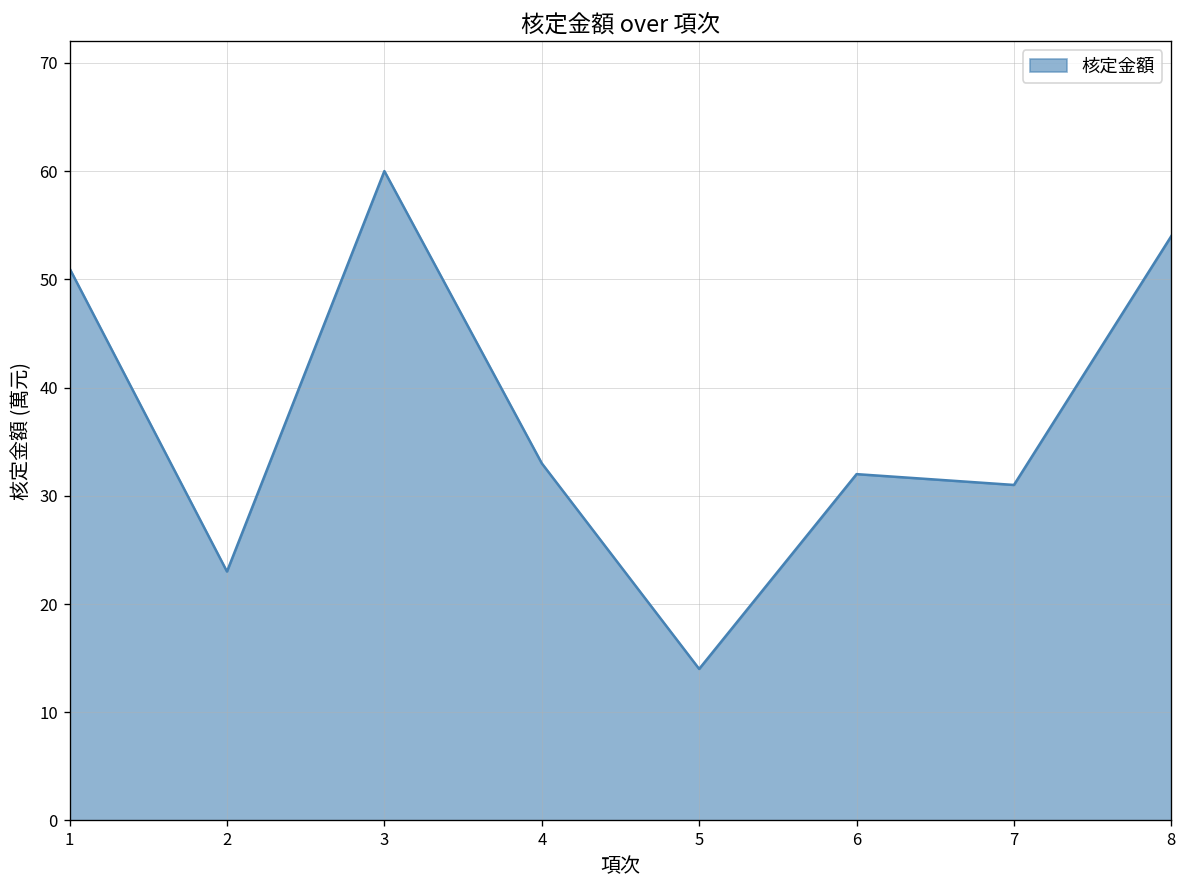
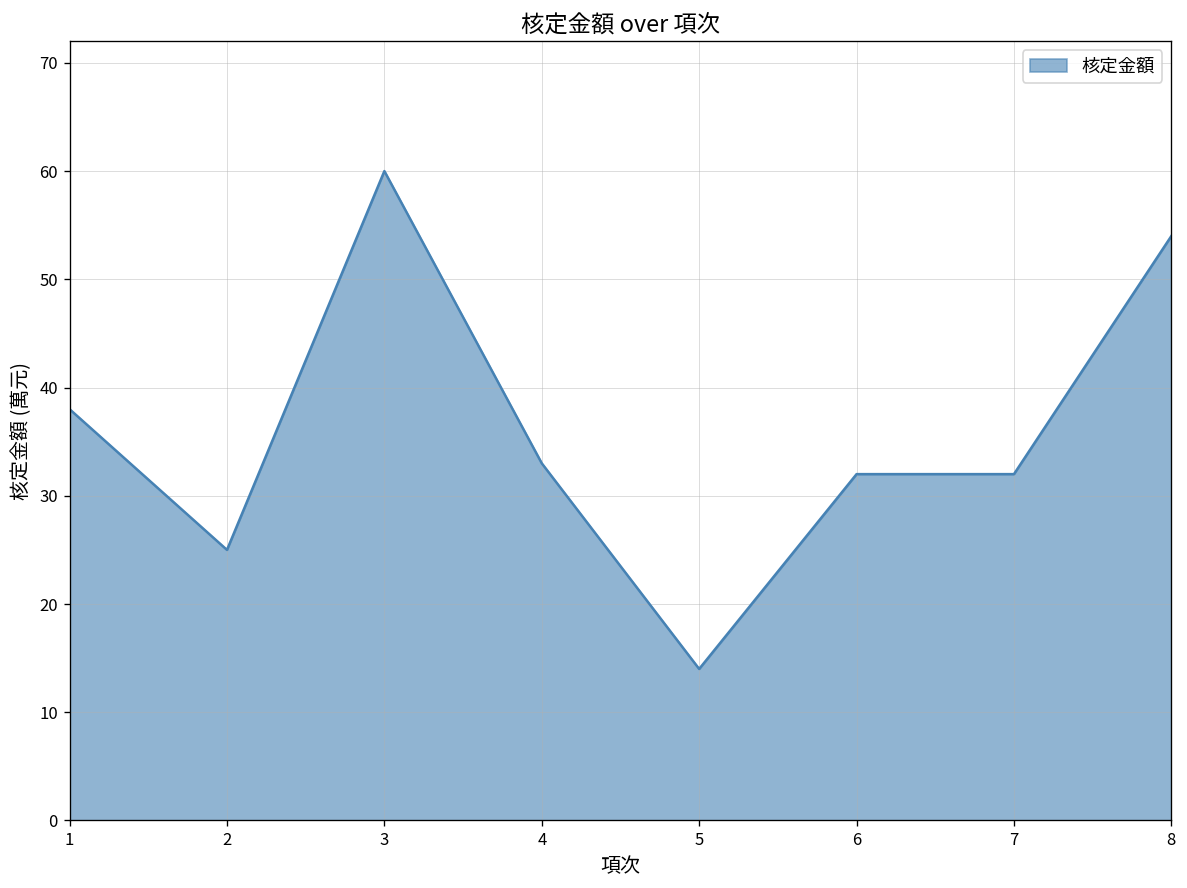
1: 51 -> 38
2: 23 -> 25
7: 31 -> 32
